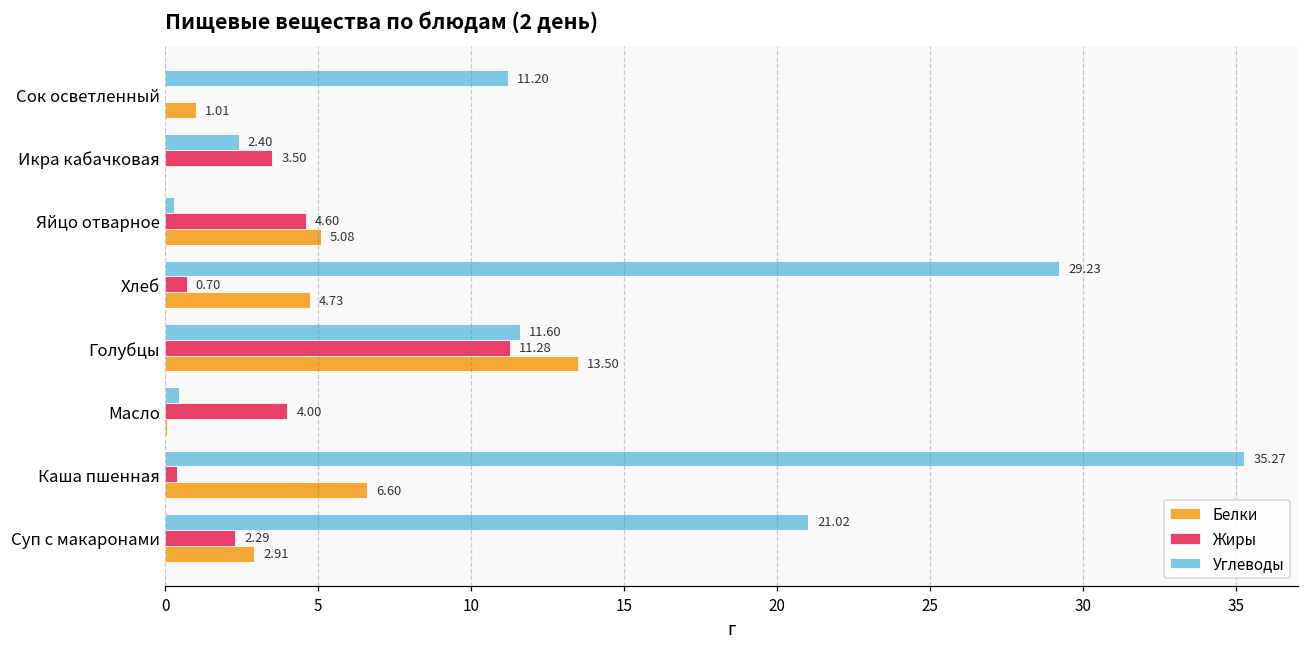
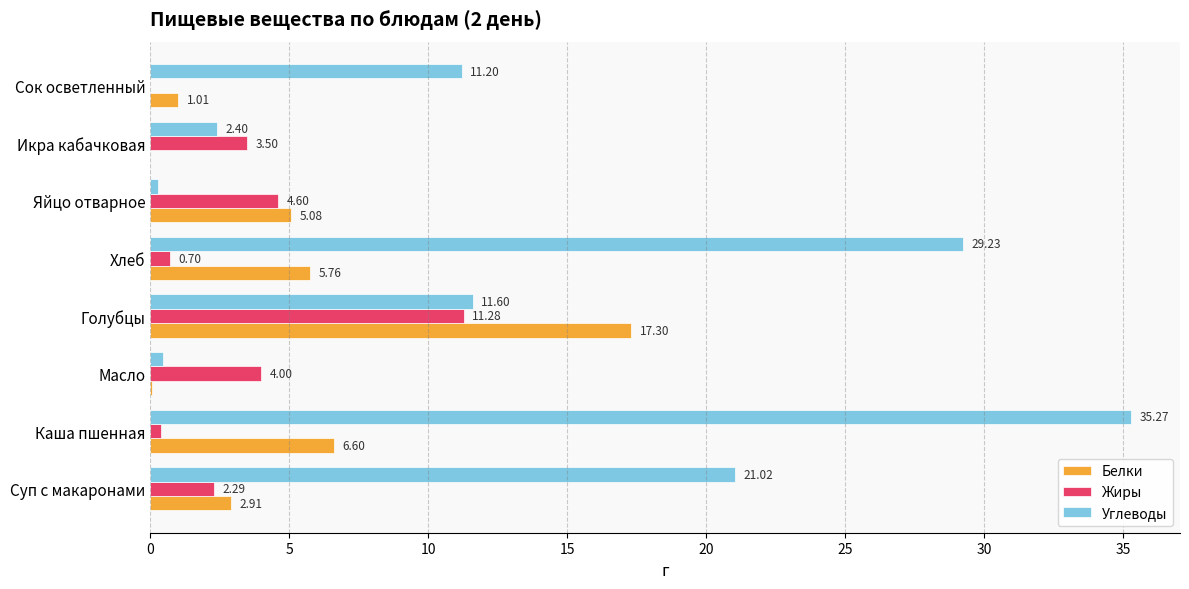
Белки, Хлеб: 4.73 -> 5.76
Белки, Голубцы: 13.50 -> 17.30
